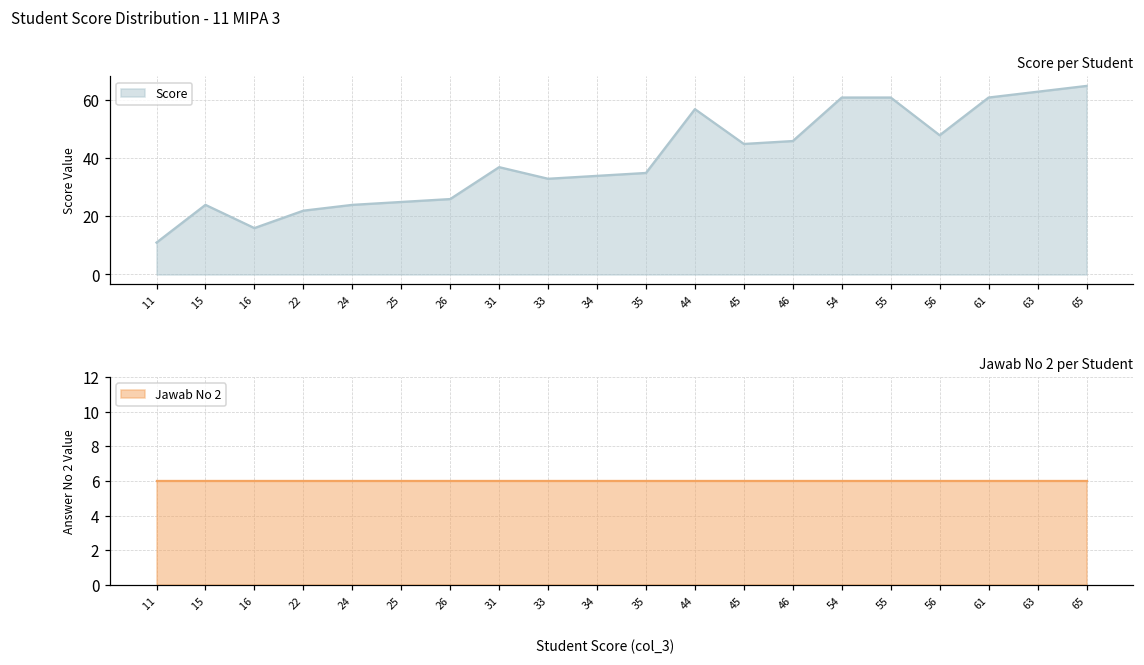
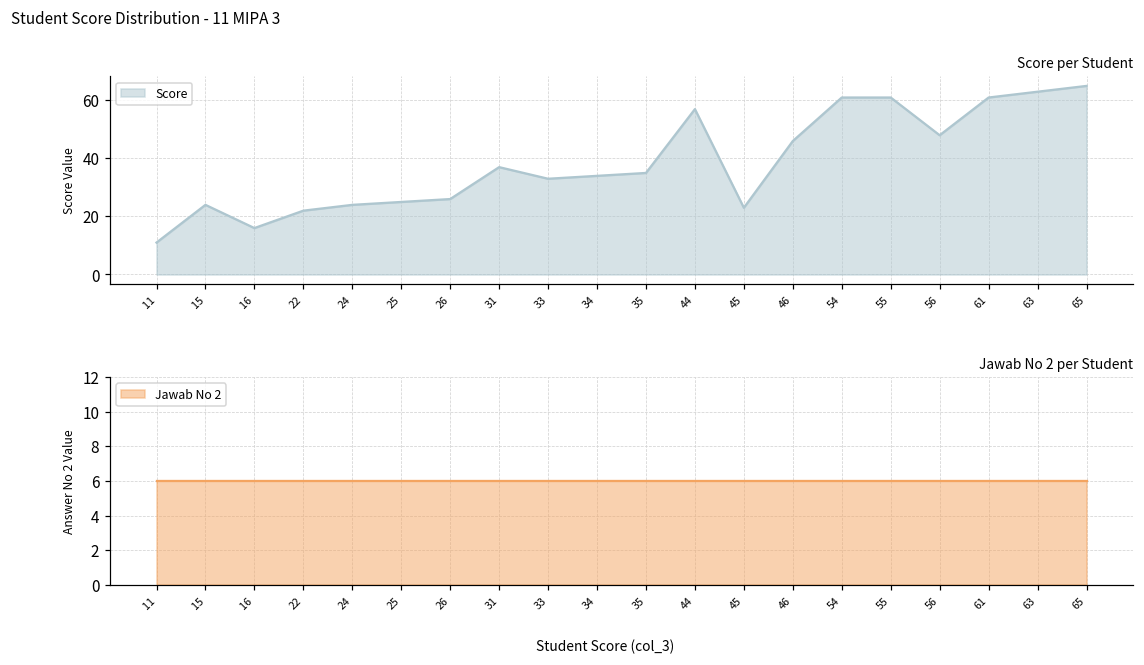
Score per Student, 45: 45 -> 23
